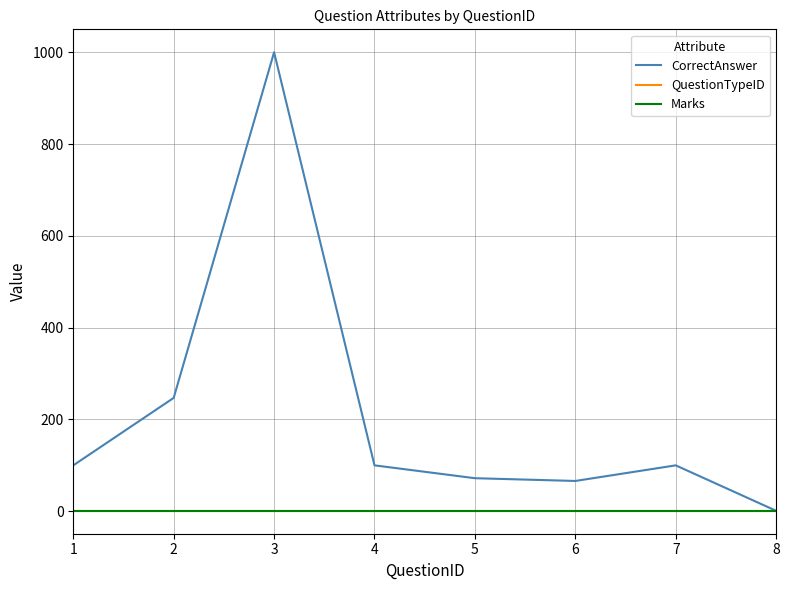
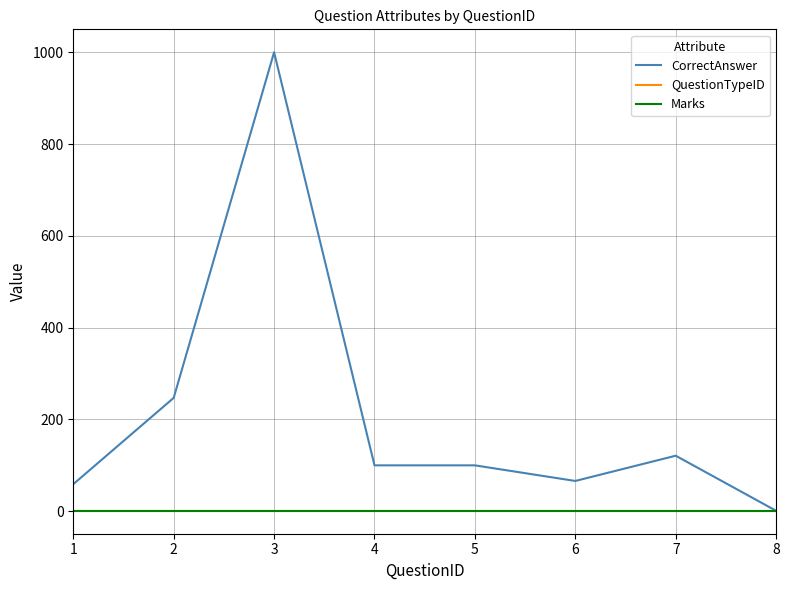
CorrectAnswer, 1: 100 -> 60
CorrectAnswer, 5: 70 -> 100
CorrectAnswer, 7: 100 -> 120
